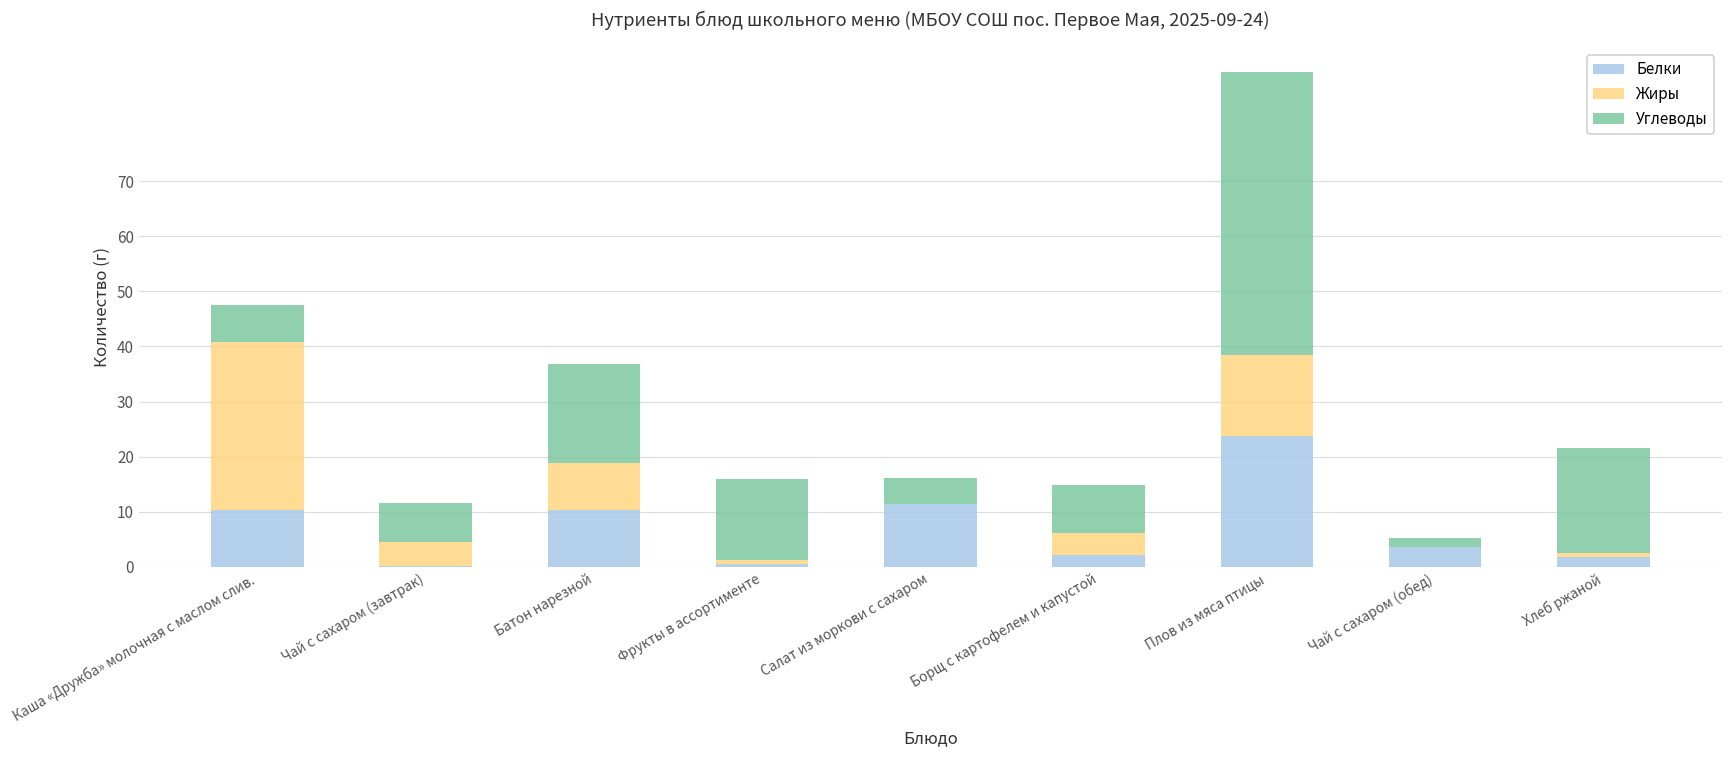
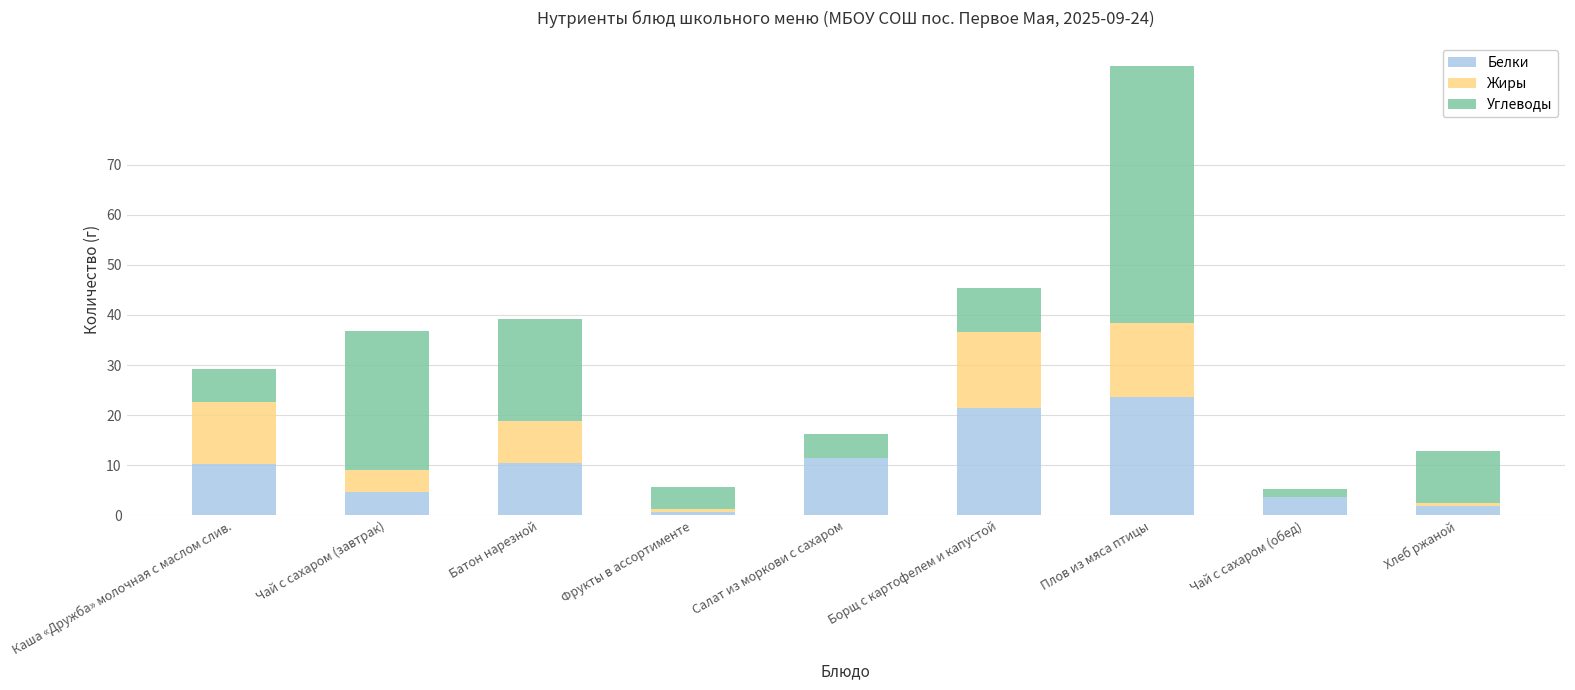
Жиры, Каша «Дружба» молочная с маслом слив.: 31 -> 12
Белки, Чай с сахаром (завтрак): 0 -> 5
Углеводы, Чай с сахаром (завтрак): 7 -> 28
Углеводы, Батон нарезной: 18 -> 20
Углеводы, Фрукты в ассортименте: 15 -> 5
Белки, Борщ с картофелем и капустой: 2 -> 21
Жиры, Борщ с картофелем и капустой: 4 -> 15
Углеводы, Хлеб ржаной: 19 -> 10
